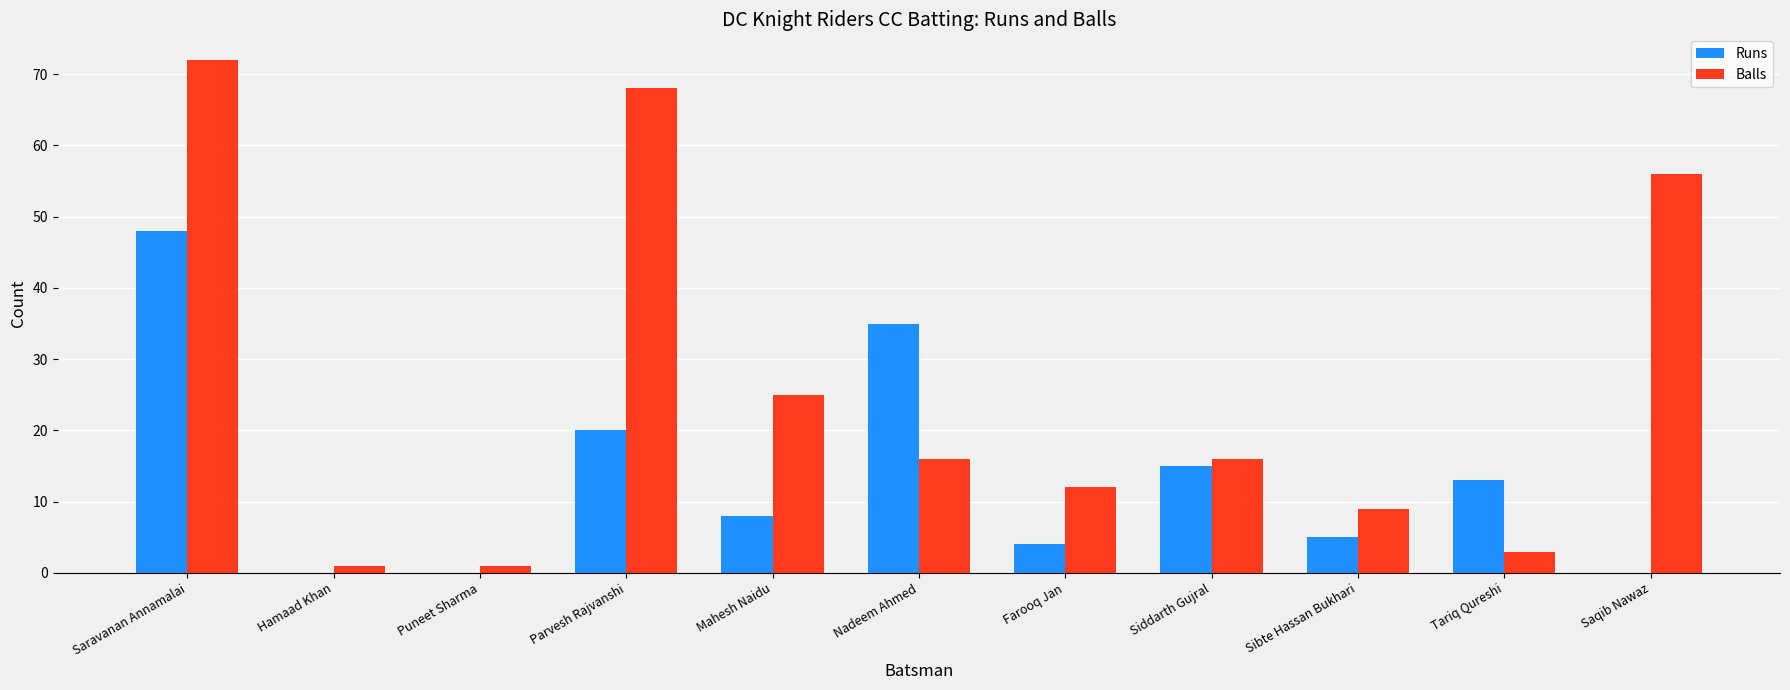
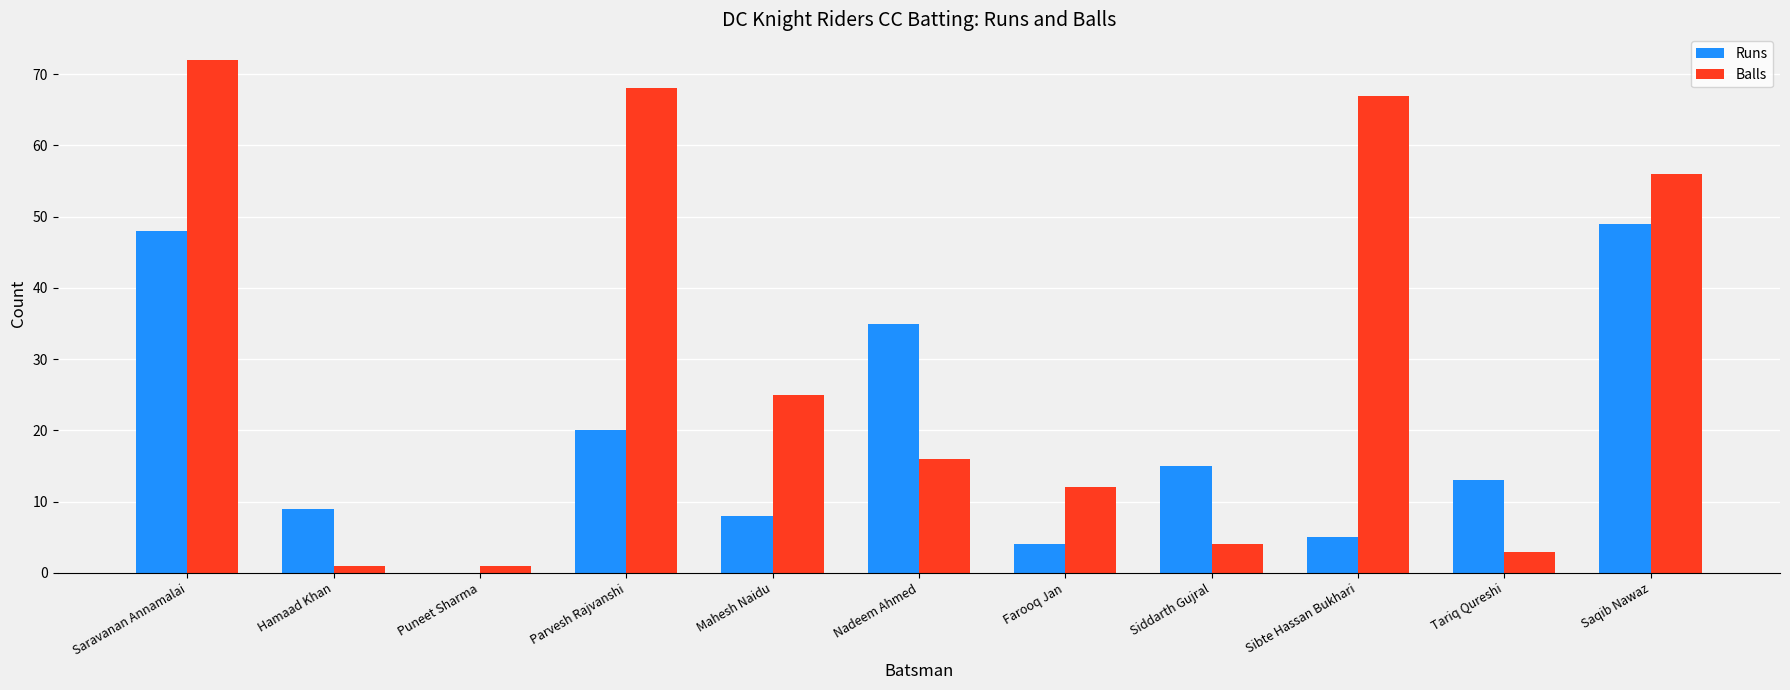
Runs, Hamaad Khan: 0 -> 9
Balls, Siddarth Gujral: 16 -> 4
Balls, Sibte Hassan Bukhari: 9 -> 67
Runs, Saqib Nawaz: 0 -> 49
